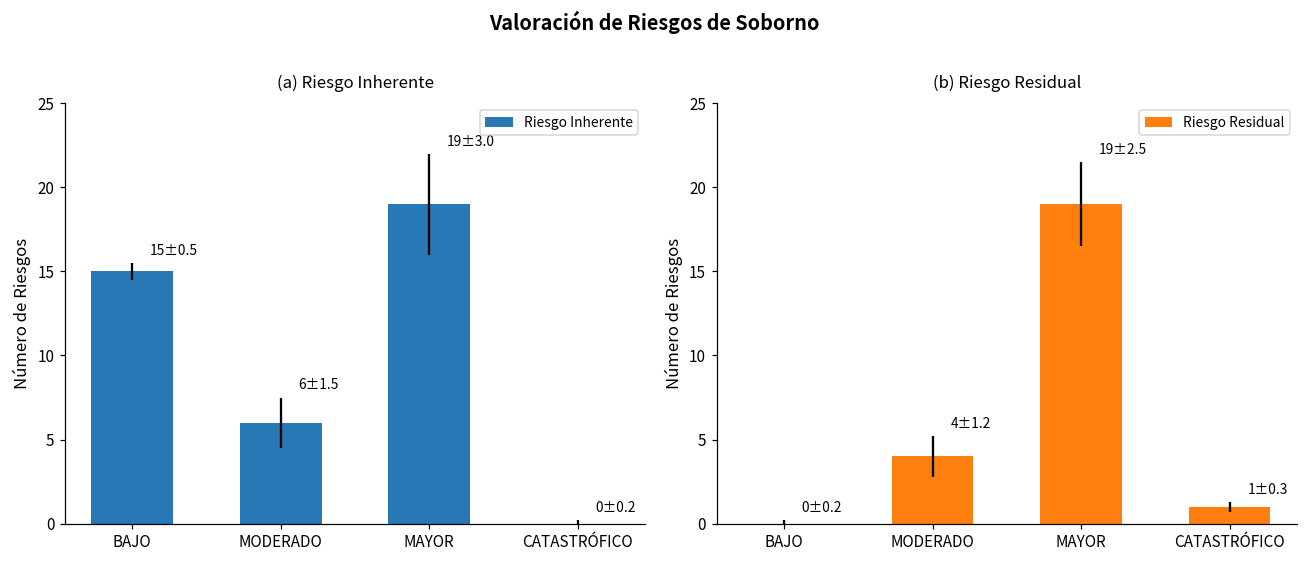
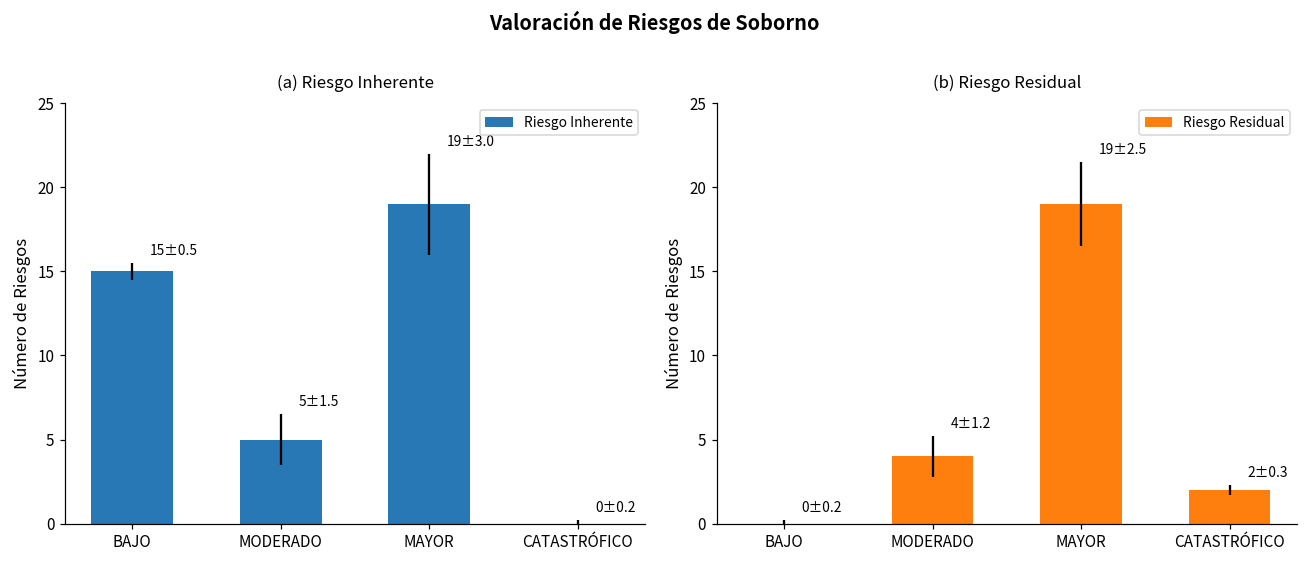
(a) Riesgo Inherente, MODERADO: 6±1.5 -> 5±1.5
(b) Riesgo Residual, CATASTRÓFICO: 1±0.3 -> 2±0.3
